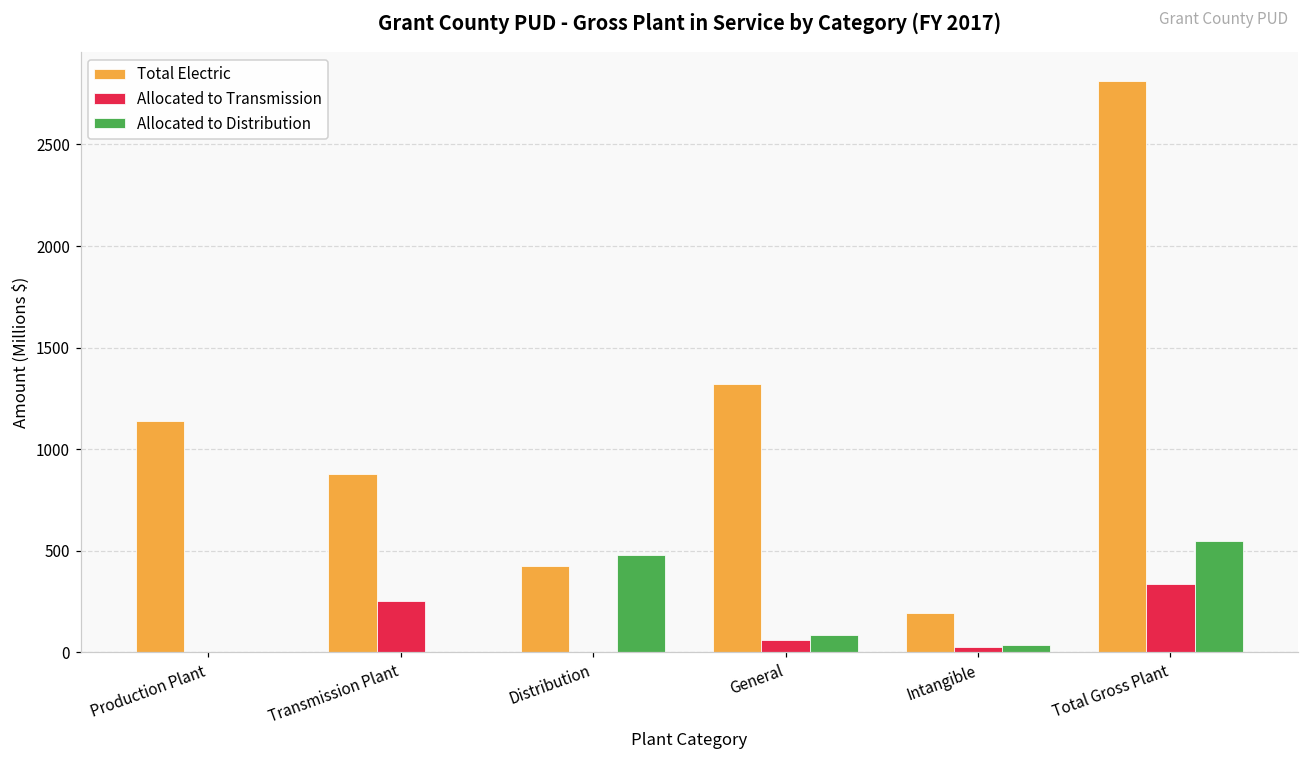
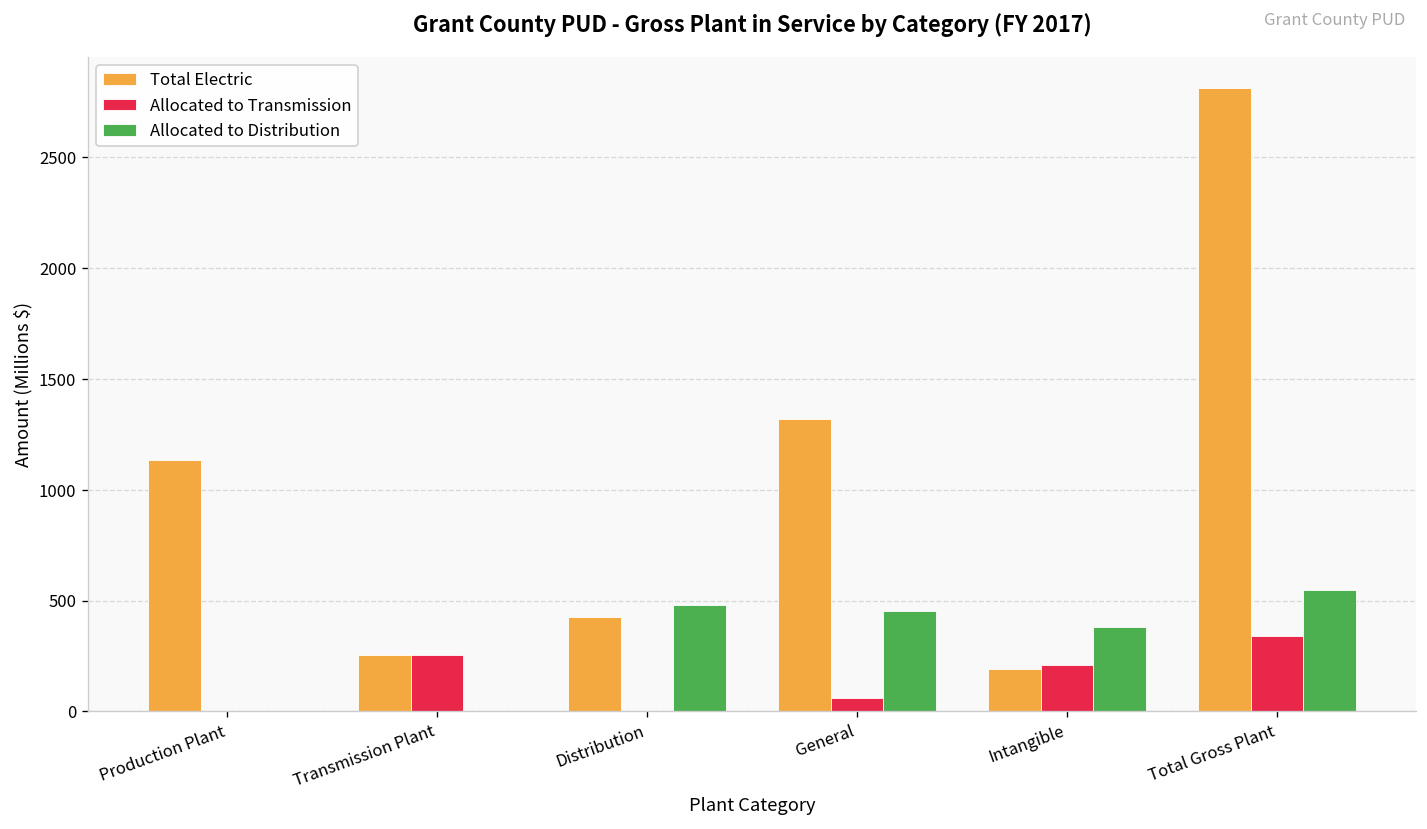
Total Electric, Transmission Plant: 880 -> 250
Allocated to Distribution, General: 90 -> 450
Allocated to Transmission, Intangible: 20 -> 210
Allocated to Distribution, Intangible: 30 -> 380
